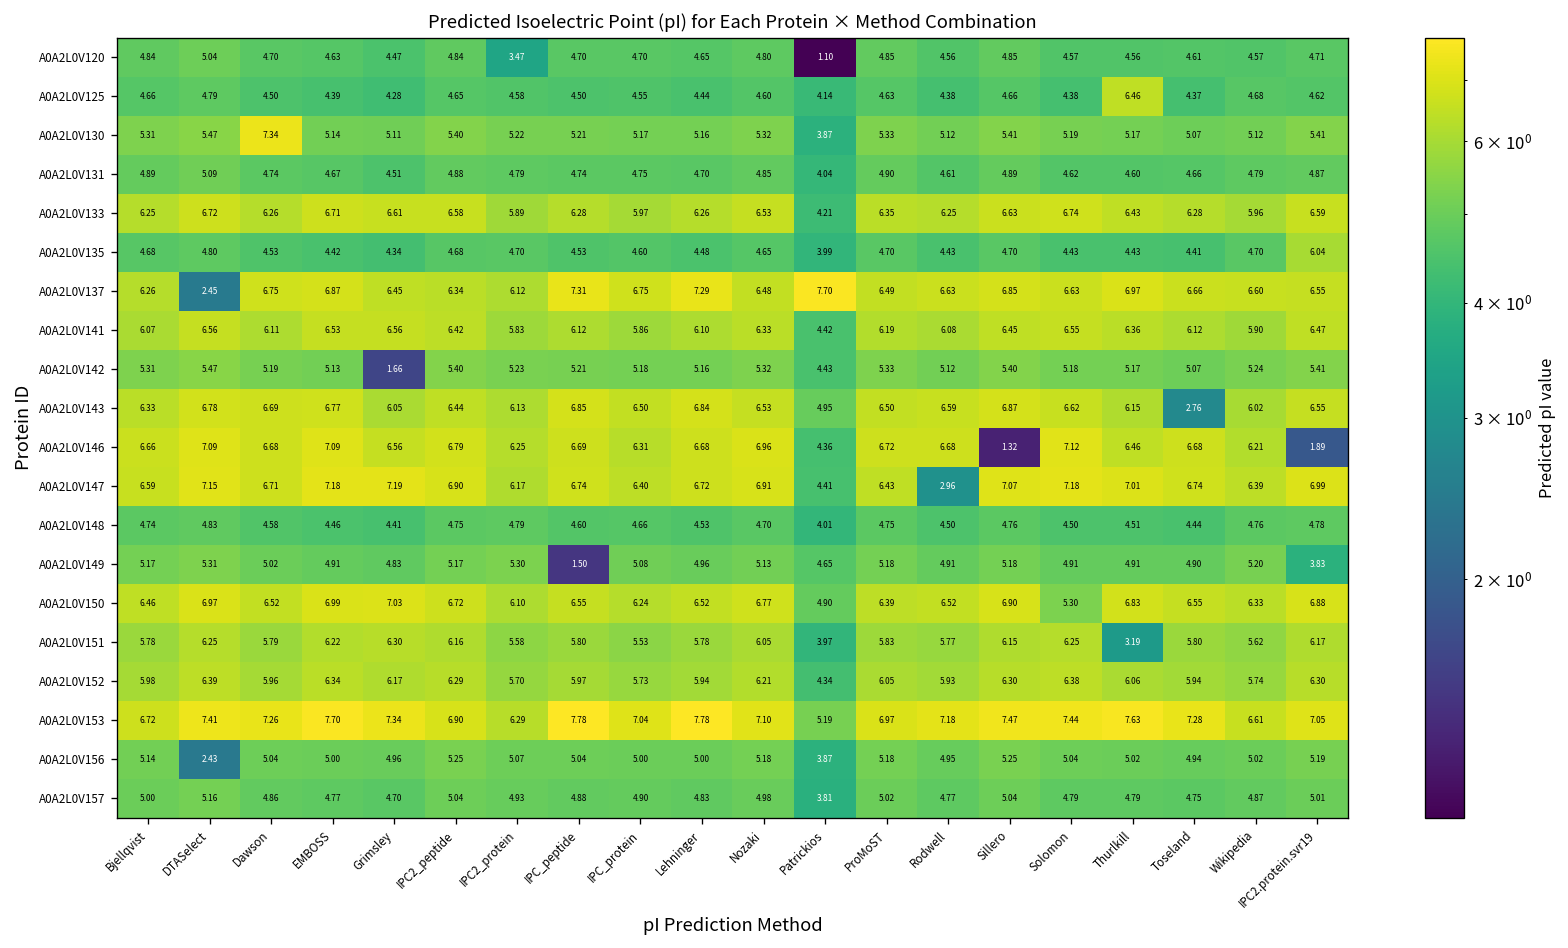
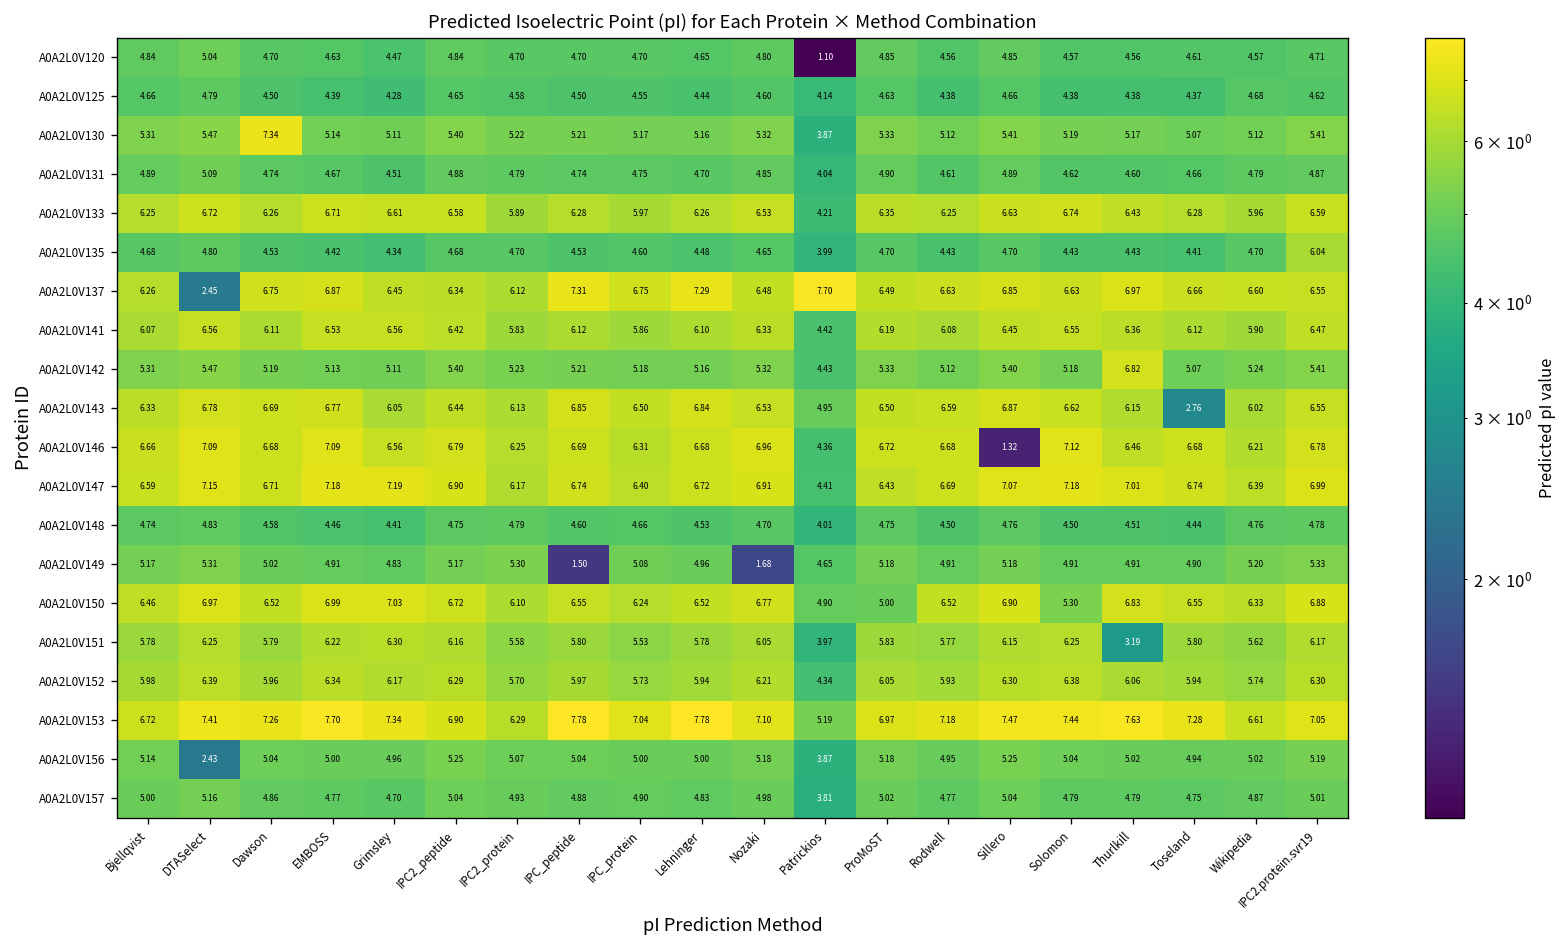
A0A2L0V120, IPC2_protein: 3.47 -> 4.70
A0A2L0V125, Thurlkill: 6.46 -> 4.38
A0A2L0V142, Grimsley: 1.66 -> 5.11
A0A2L0V142, Thurlkill: 5.17 -> 6.82
A0A2L0V146, IPC2.protein.svr19: 1.89 -> 6.78
A0A2L0V147, Rodwell: 2.96 -> 6.69
A0A2L0V149, Nozaki: 5.13 -> 1.68
A0A2L0V149, IPC2.protein.svr19: 3.83 -> 5.33
A0A2L0V150, ProMoST: 6.39 -> 5.00
